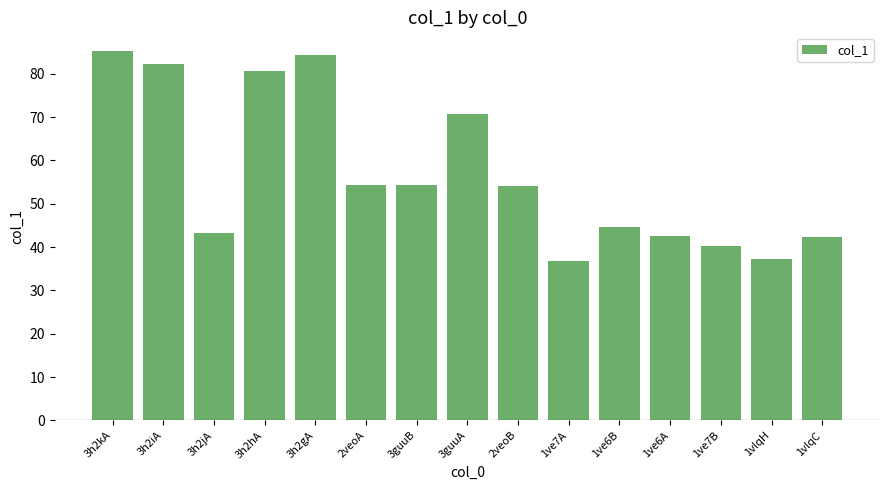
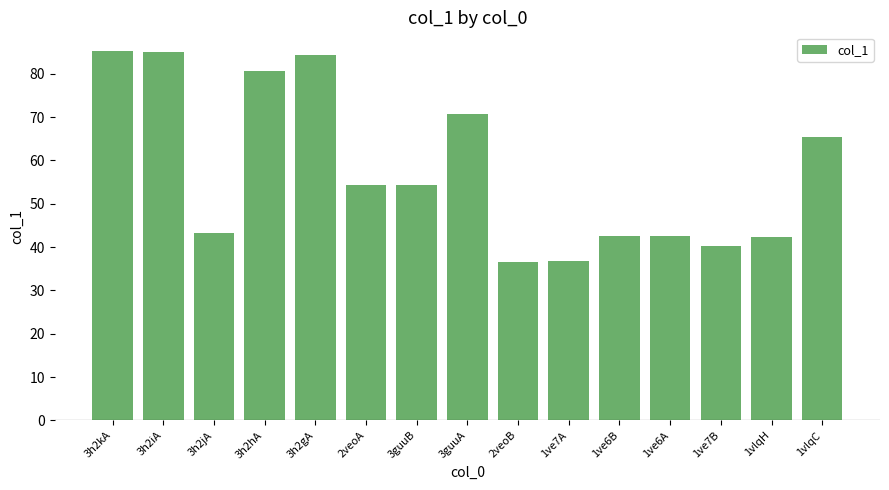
3h2iA: 82 -> 85
2veoB: 54 -> 36
1ve6B: 45 -> 43
1vlqH: 37 -> 42
1vlqC: 42 -> 65
